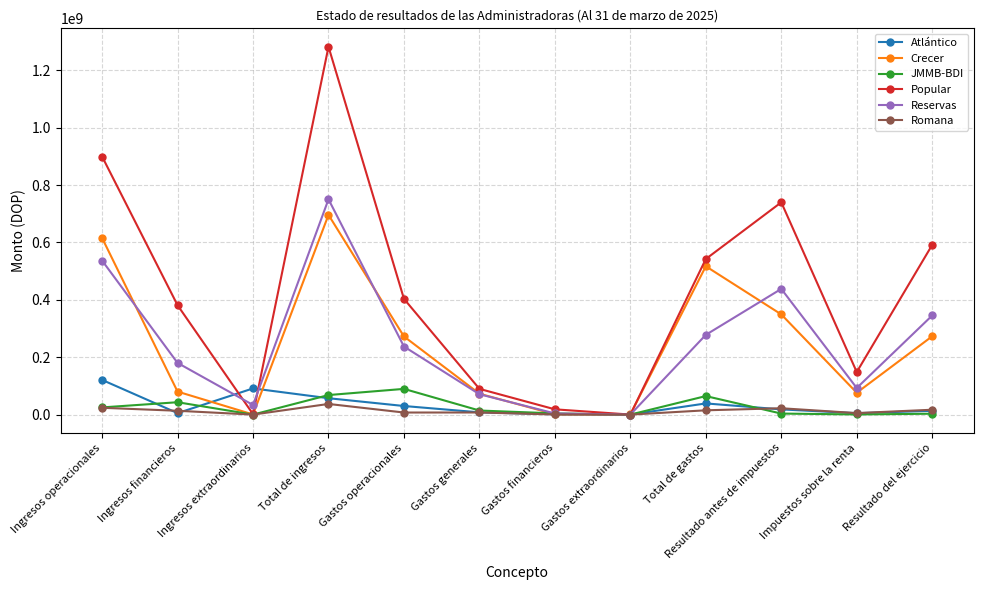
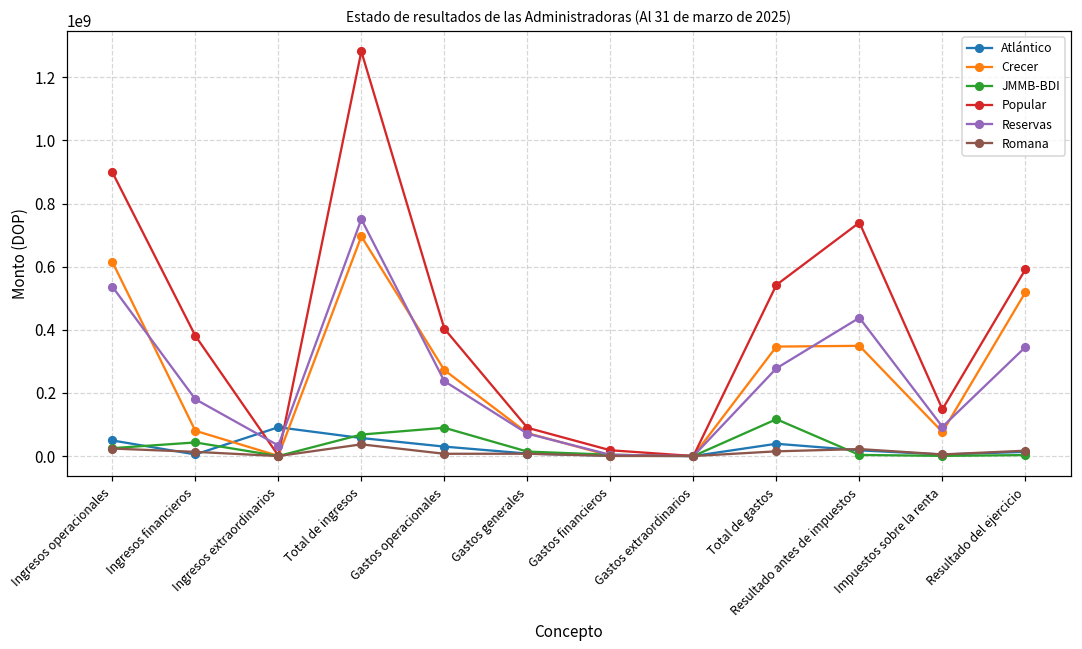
Atlántico, Ingresos operacionales: 120000000 -> 50000000
Crecer, Total de gastos: 520000000 -> 350000000
JMMB-BDI, Total de gastos: 60000000 -> 120000000
Crecer, Resultado del ejercicio: 270000000 -> 520000000
